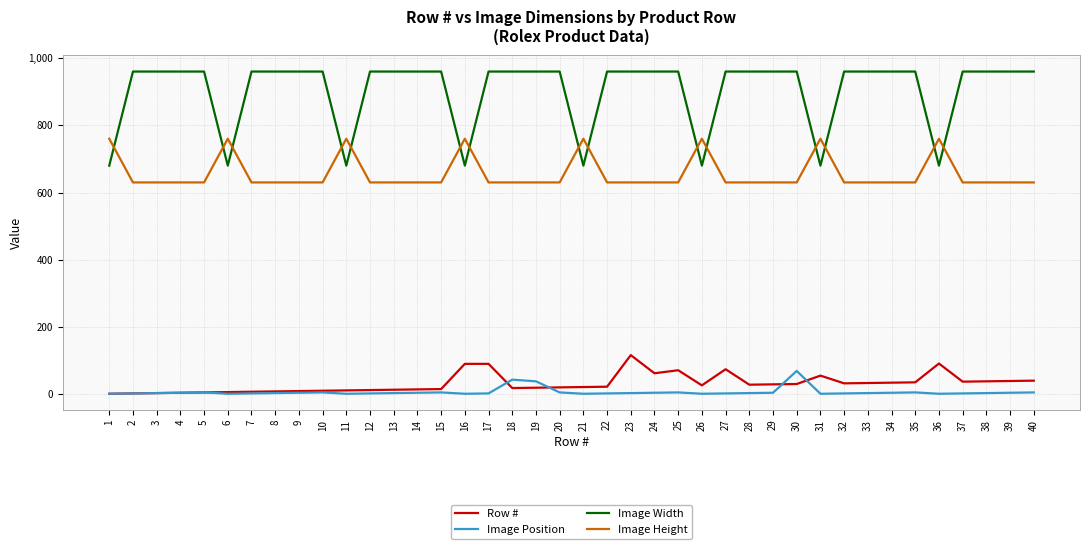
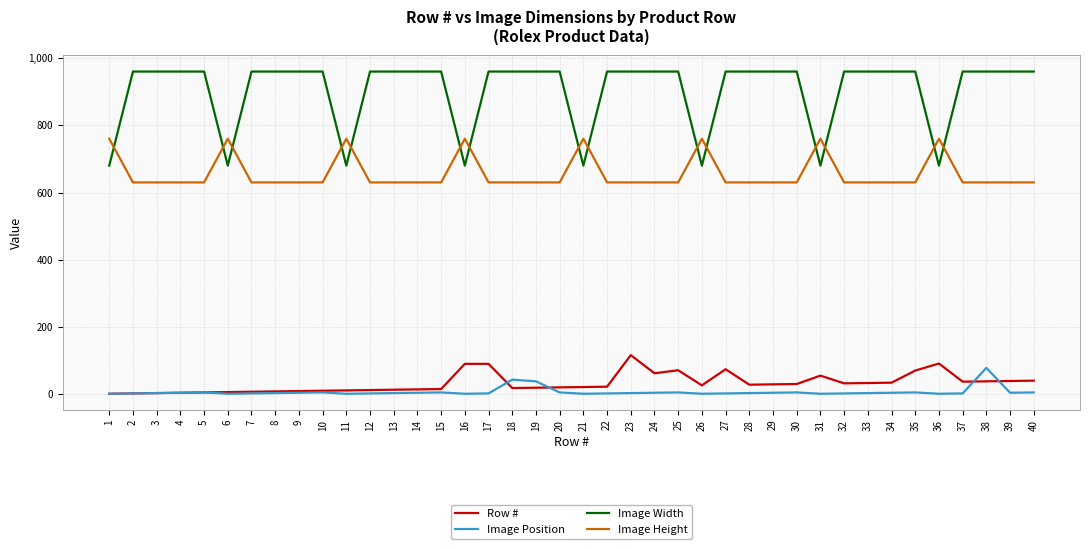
Image Position, 30: 70 -> 10
Row #, 35: 40 -> 70
Image Position, 38: 0 -> 80
